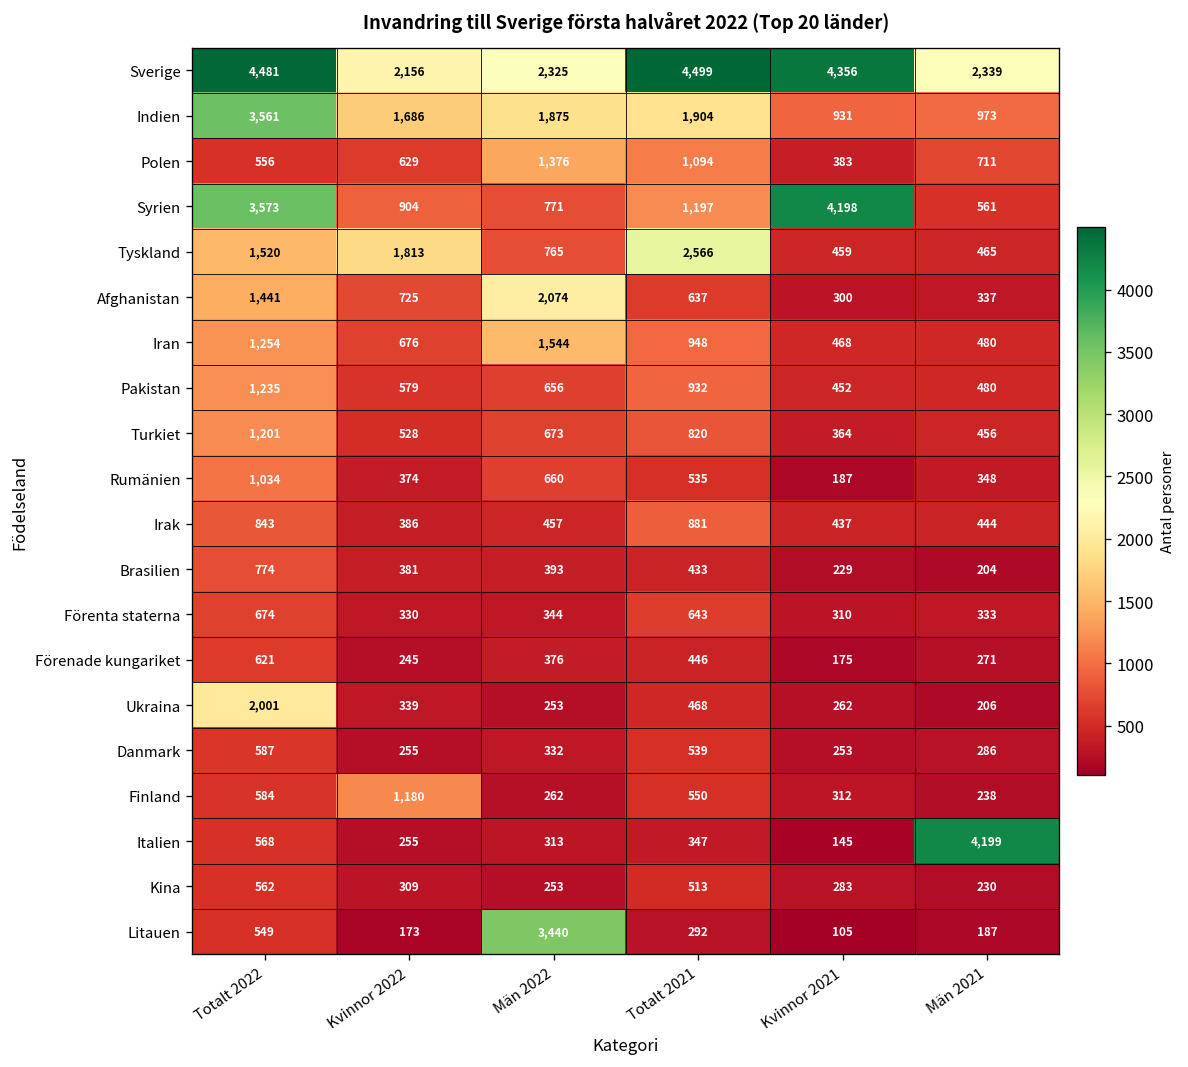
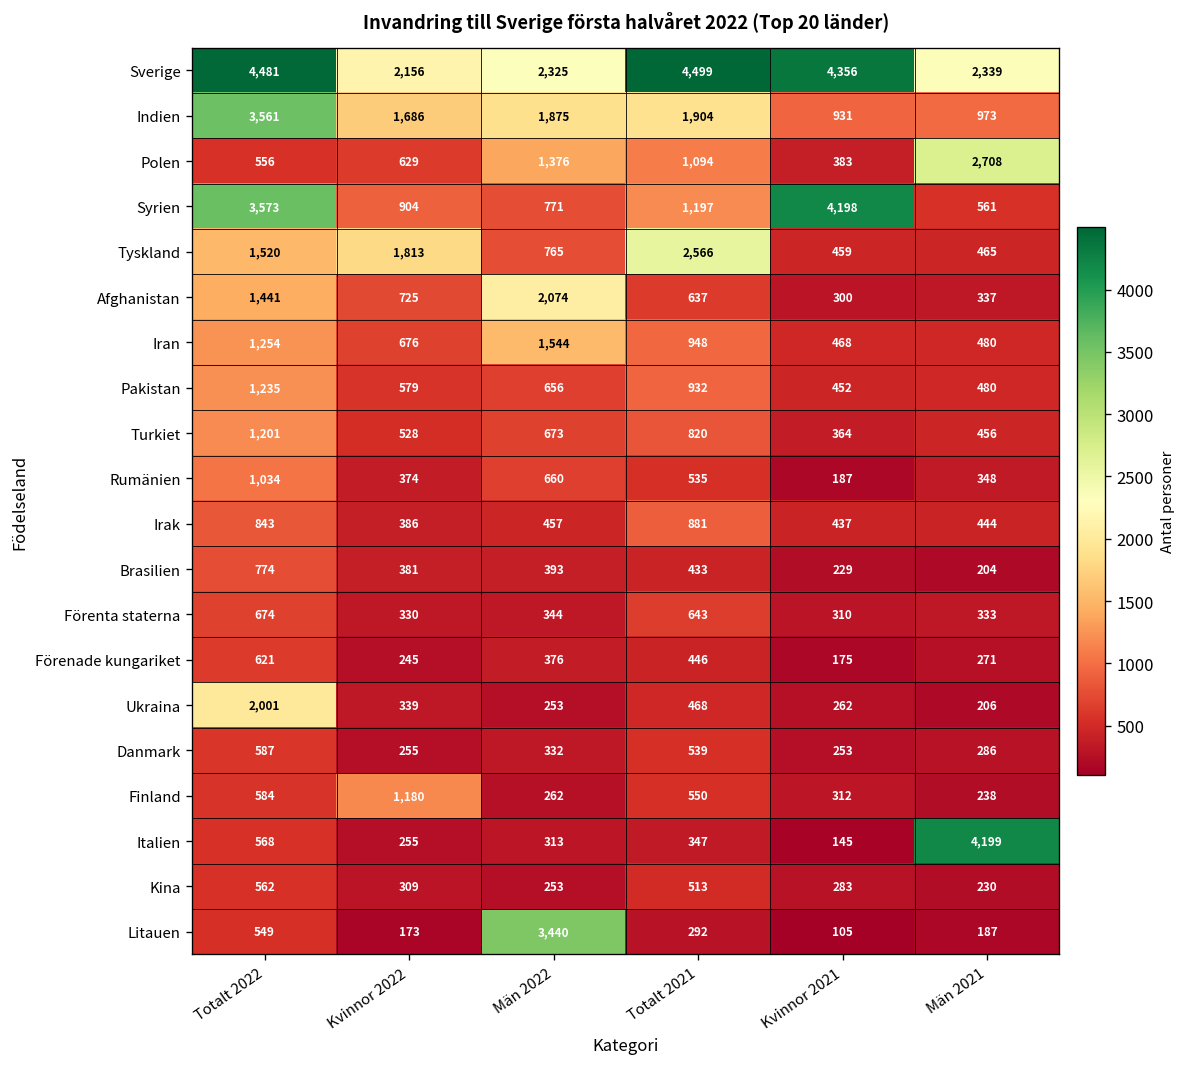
Polen, Män 2021: 711 -> 2,708
